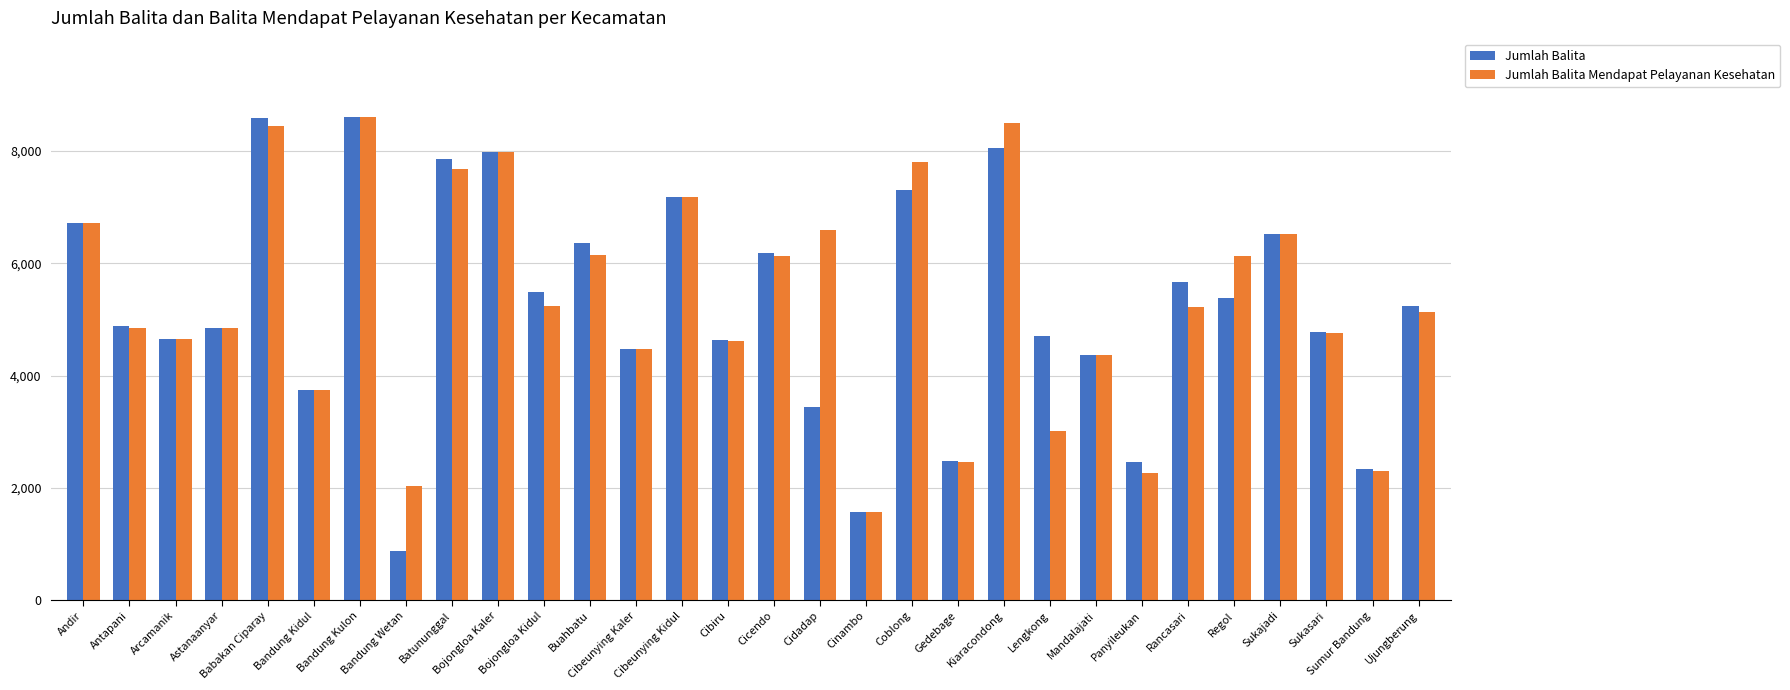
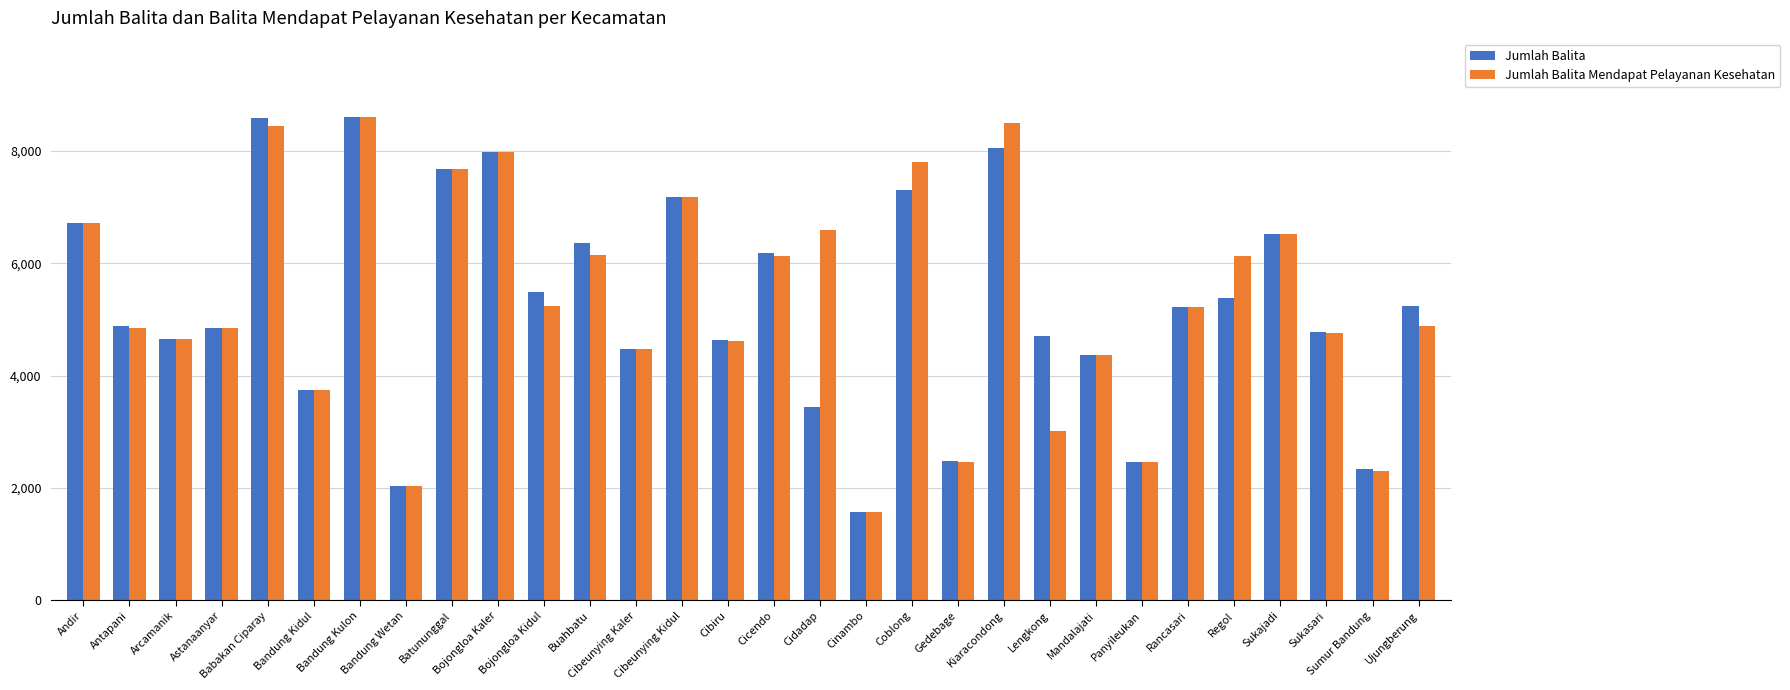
Jumlah Balita, Bandung Wetan: 900 -> 2,000
Jumlah Balita, Batununggal: 7,900 -> 7,700
Jumlah Balita Mendapat Pelayanan Kesehatan, Panyileukan: 2,300 -> 2,500
Jumlah Balita, Rancasari: 5,700 -> 5,200
Jumlah Balita Mendapat Pelayanan Kesehatan, Ujungberung: 5,100 -> 4,900
